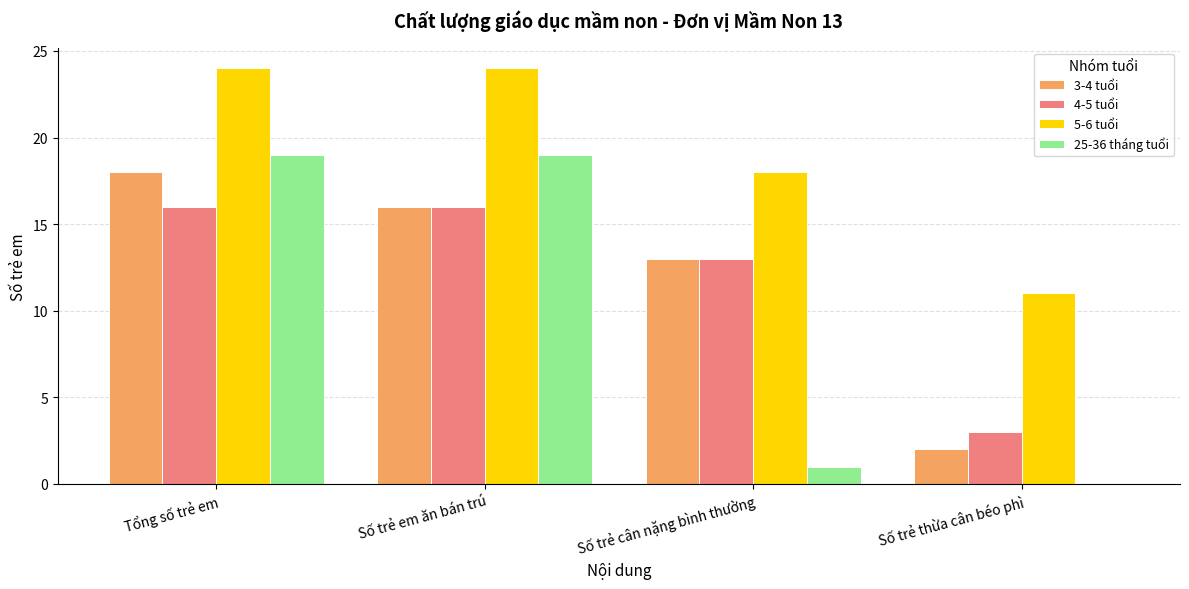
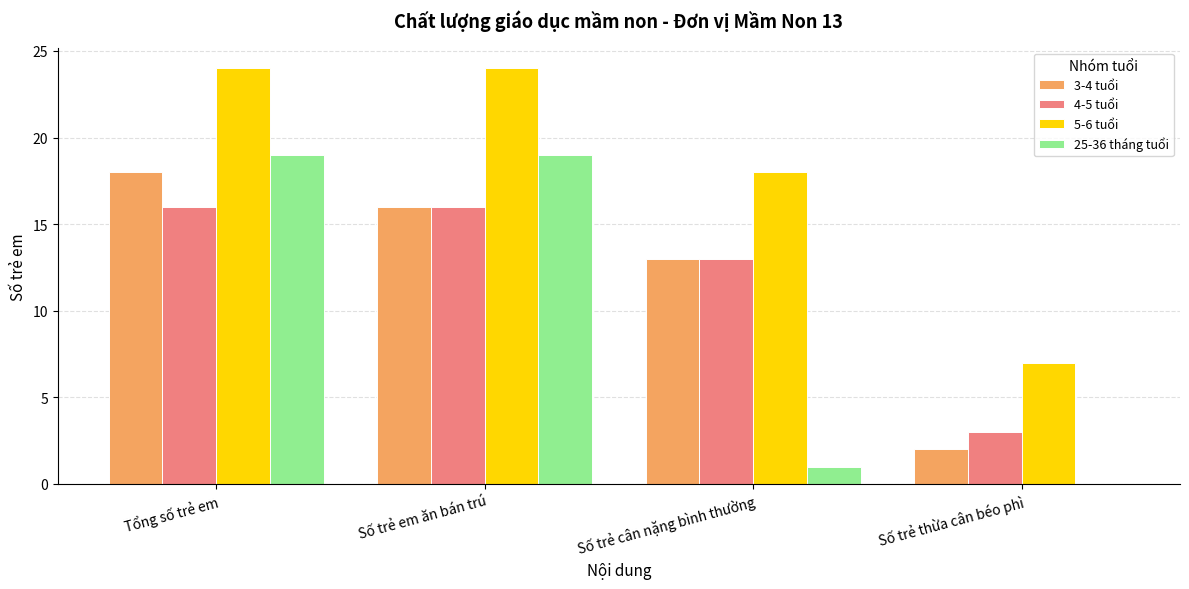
5-6 tuổi, Số trẻ thừa cân béo phì: 11 -> 7
